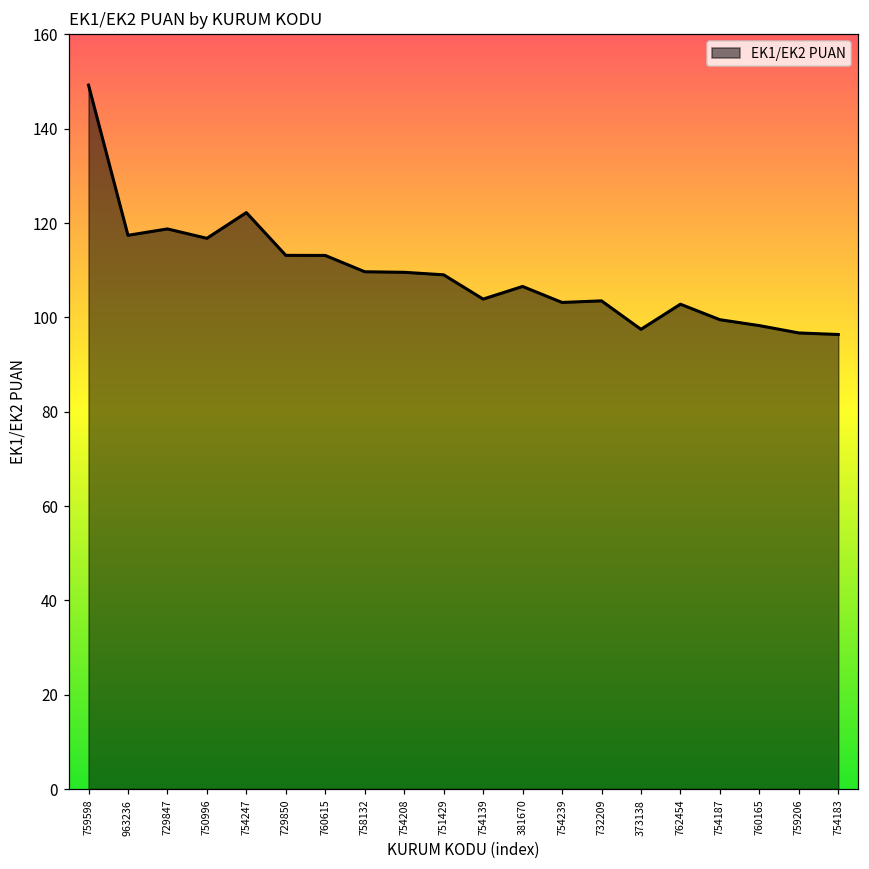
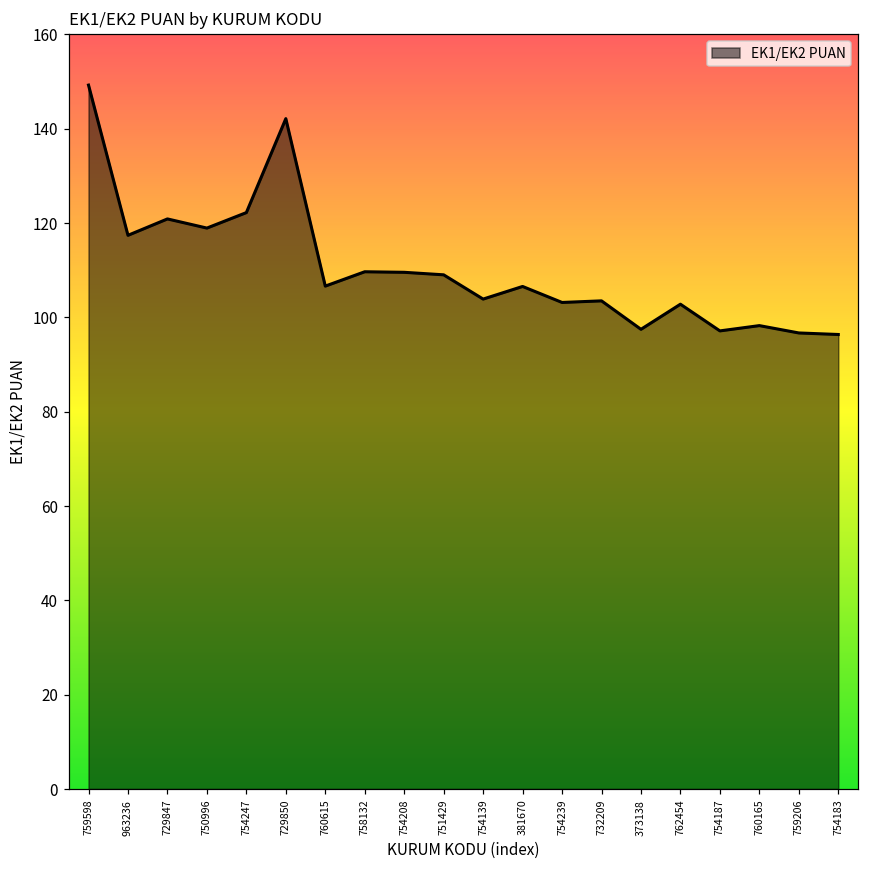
729847: 119 -> 121
750996: 117 -> 119
729850: 113 -> 142
760615: 113 -> 107
754187: 100 -> 97
